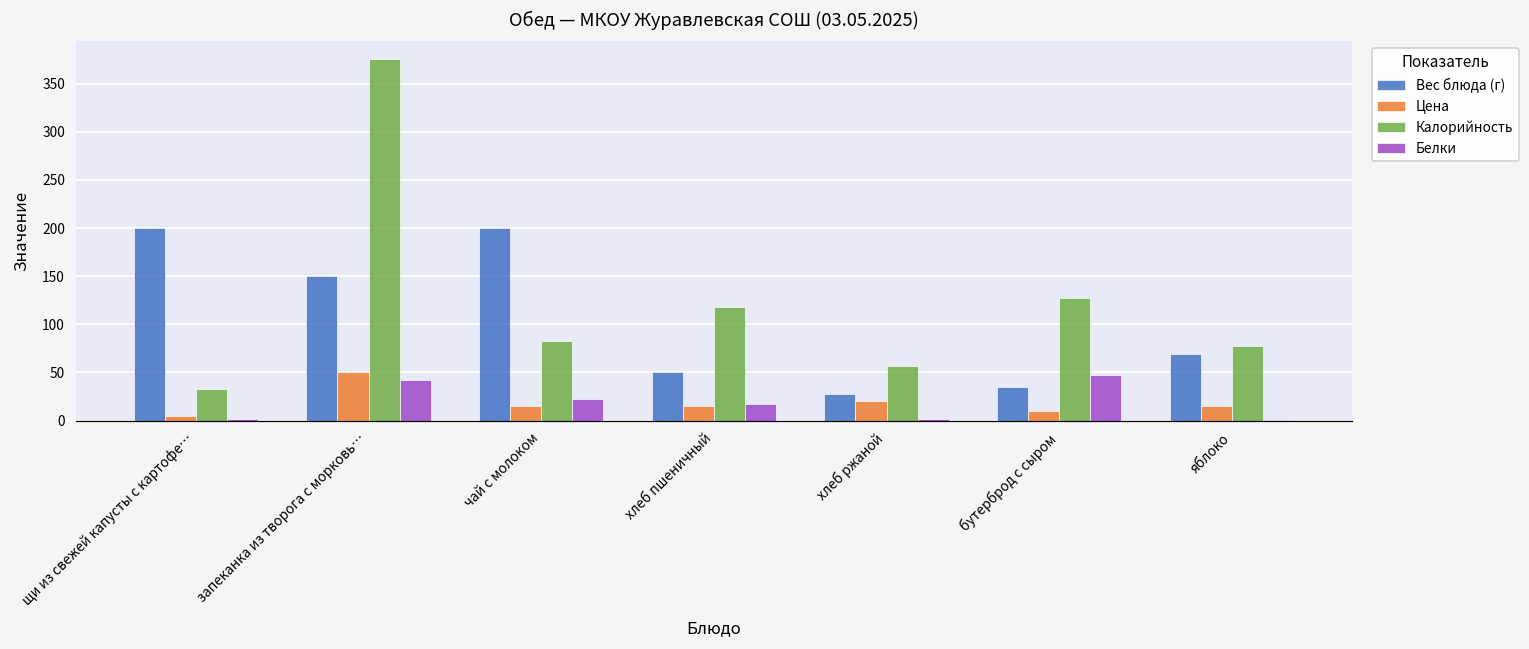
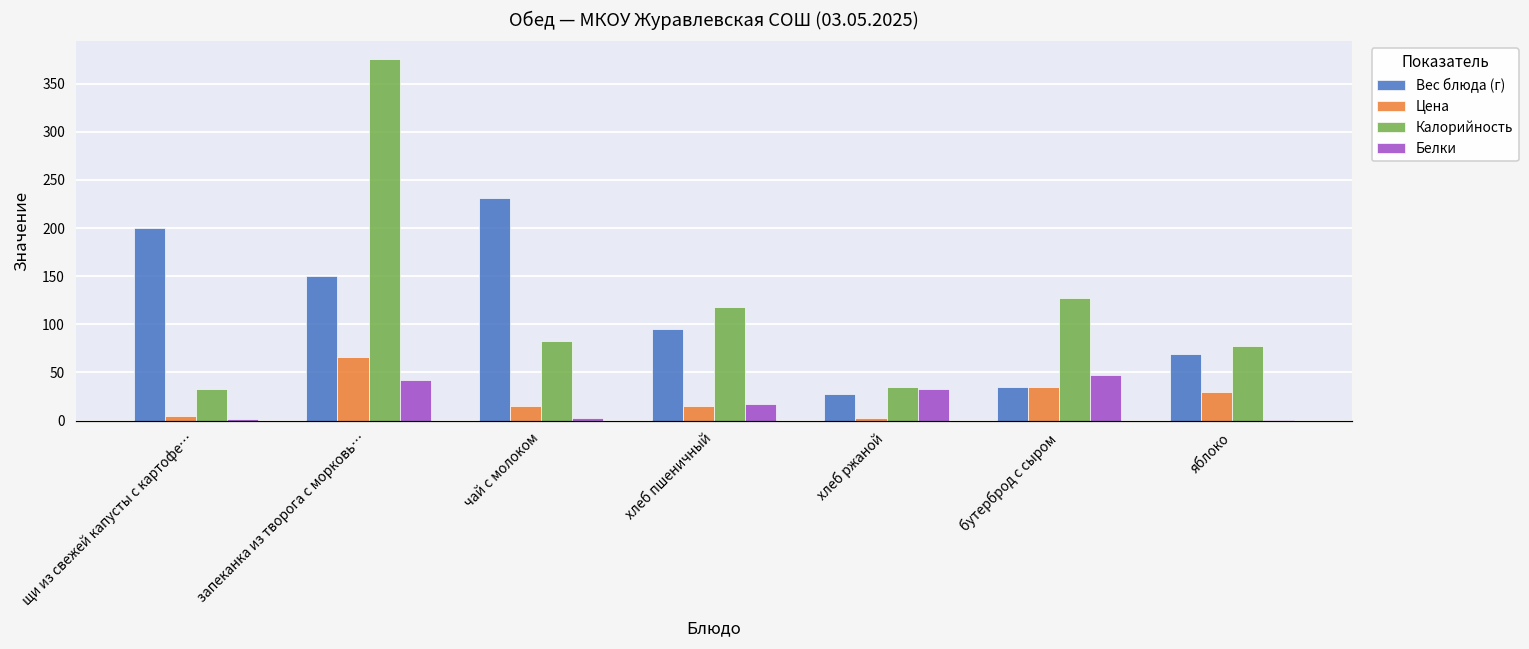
Цена, запеканка из творога с морковь…: 50 -> 70
Вес блюда (г), чай с молоком: 200 -> 230
Белки, чай с молоком: 20 -> 0
Вес блюда (г), хлеб пшеничный: 50 -> 100
Цена, хлеб ржаной: 20 -> 0
Калорийность, хлеб ржаной: 60 -> 40
Белки, хлеб ржаной: 0 -> 30
Цена, бутерброд с сыром: 10 -> 30
Цена, яблоко: 20 -> 30
